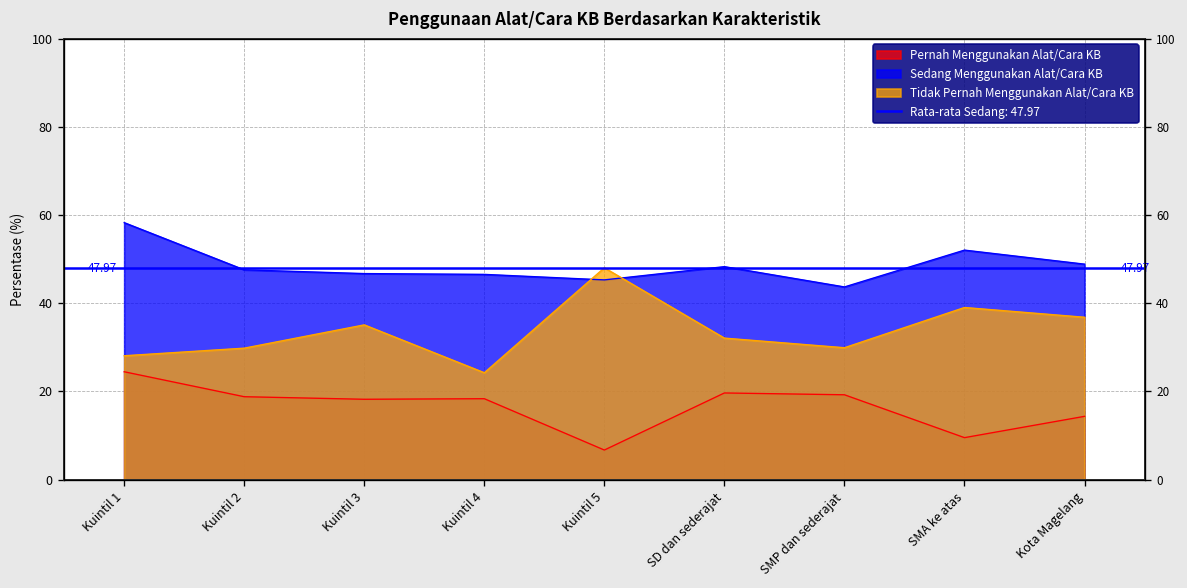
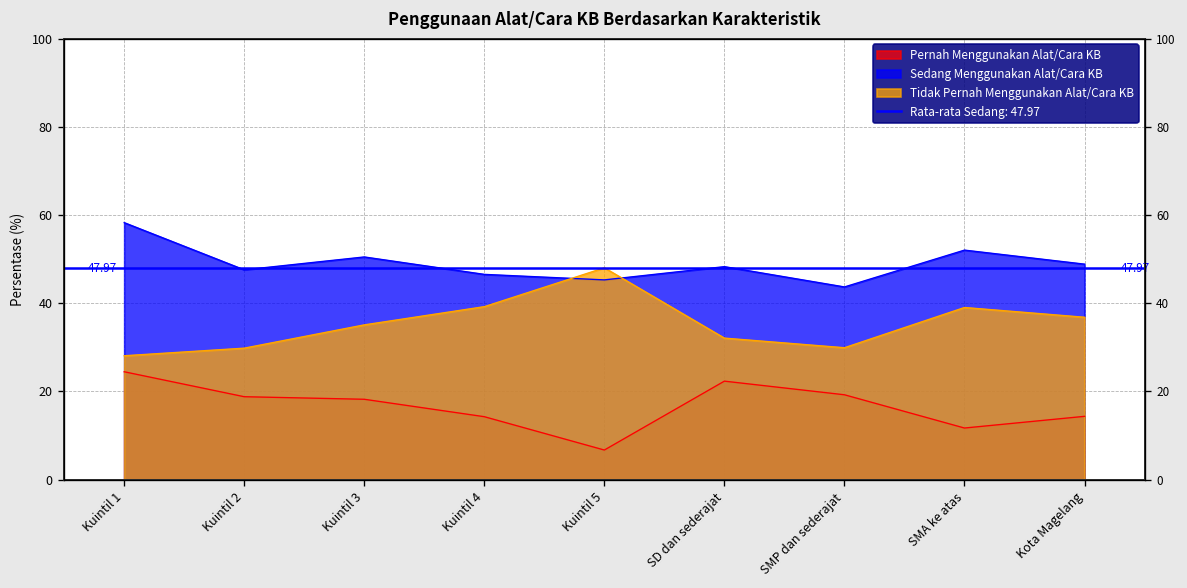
Sedang Menggunakan Alat/Cara KB, Kuintil 3: 47 -> 50
Pernah Menggunakan Alat/Cara KB, Kuintil 4: 18 -> 14
Tidak Pernah Menggunakan Alat/Cara KB, Kuintil 4: 24 -> 39
Pernah Menggunakan Alat/Cara KB, SD dan sederajat: 20 -> 22
Pernah Menggunakan Alat/Cara KB, SMA ke atas: 10 -> 12
